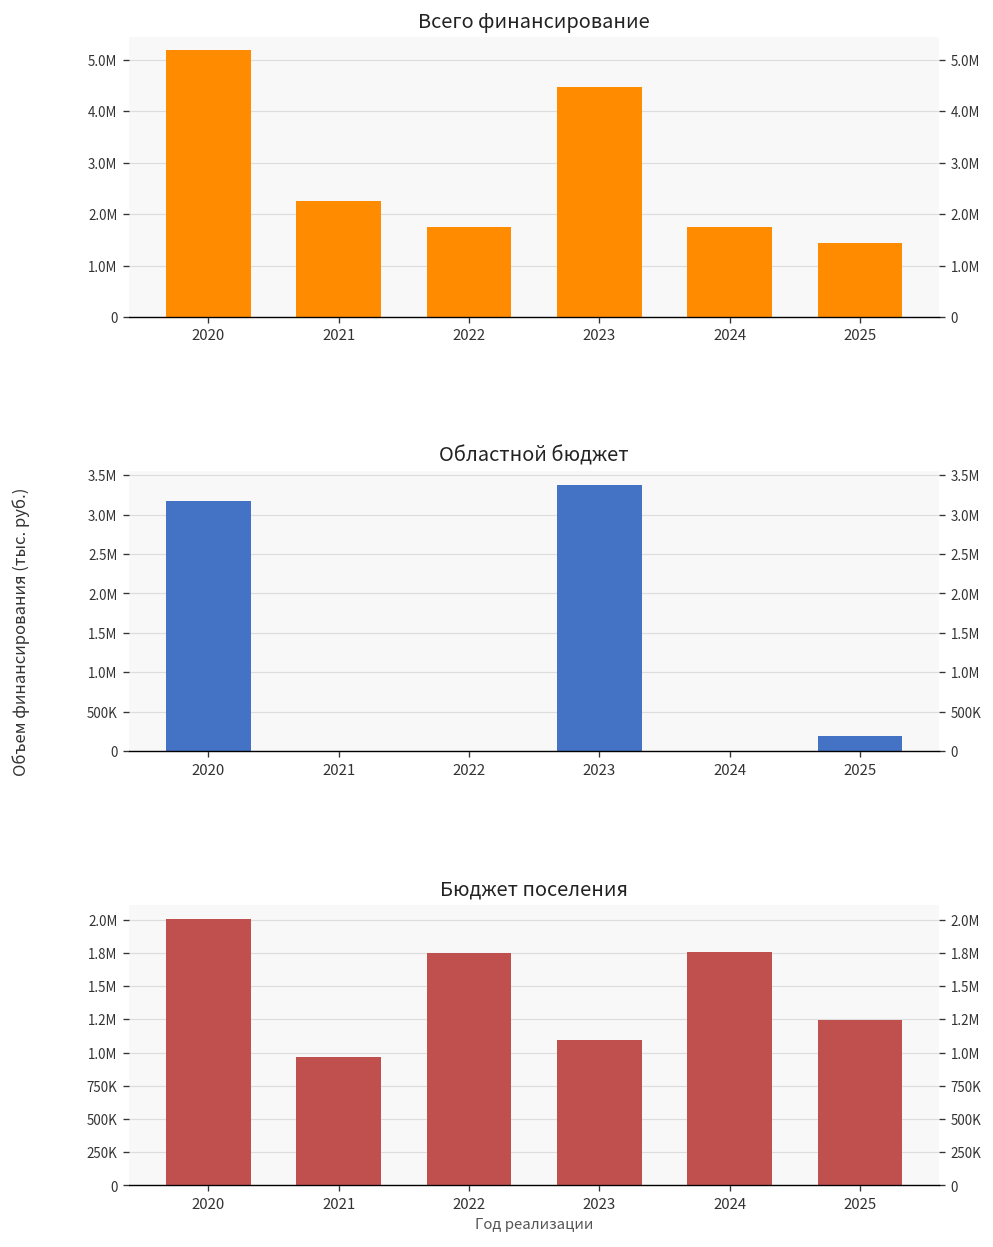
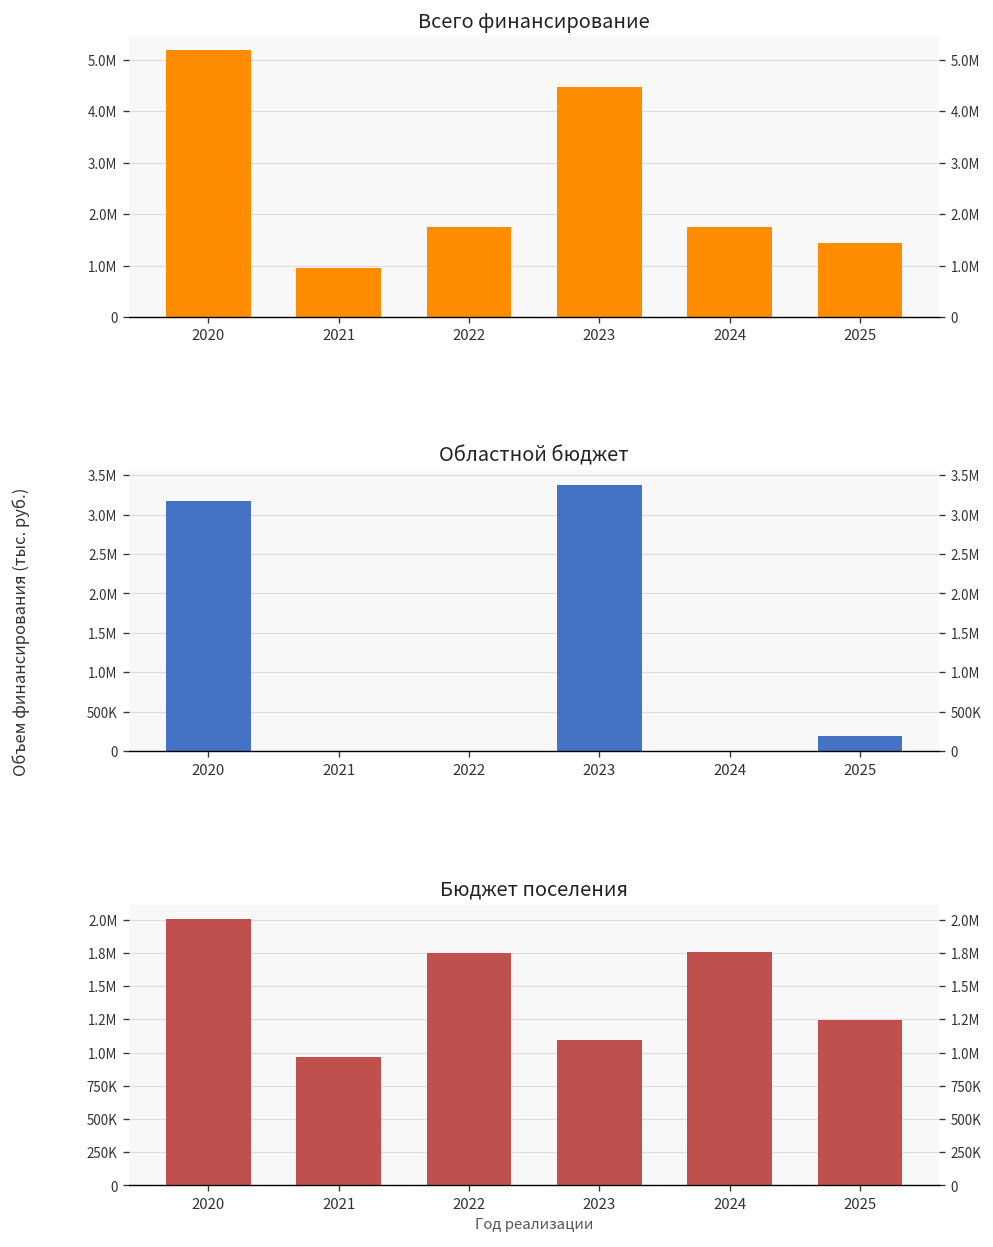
Всего финансирование, 2021: 2200000 -> 1000000
